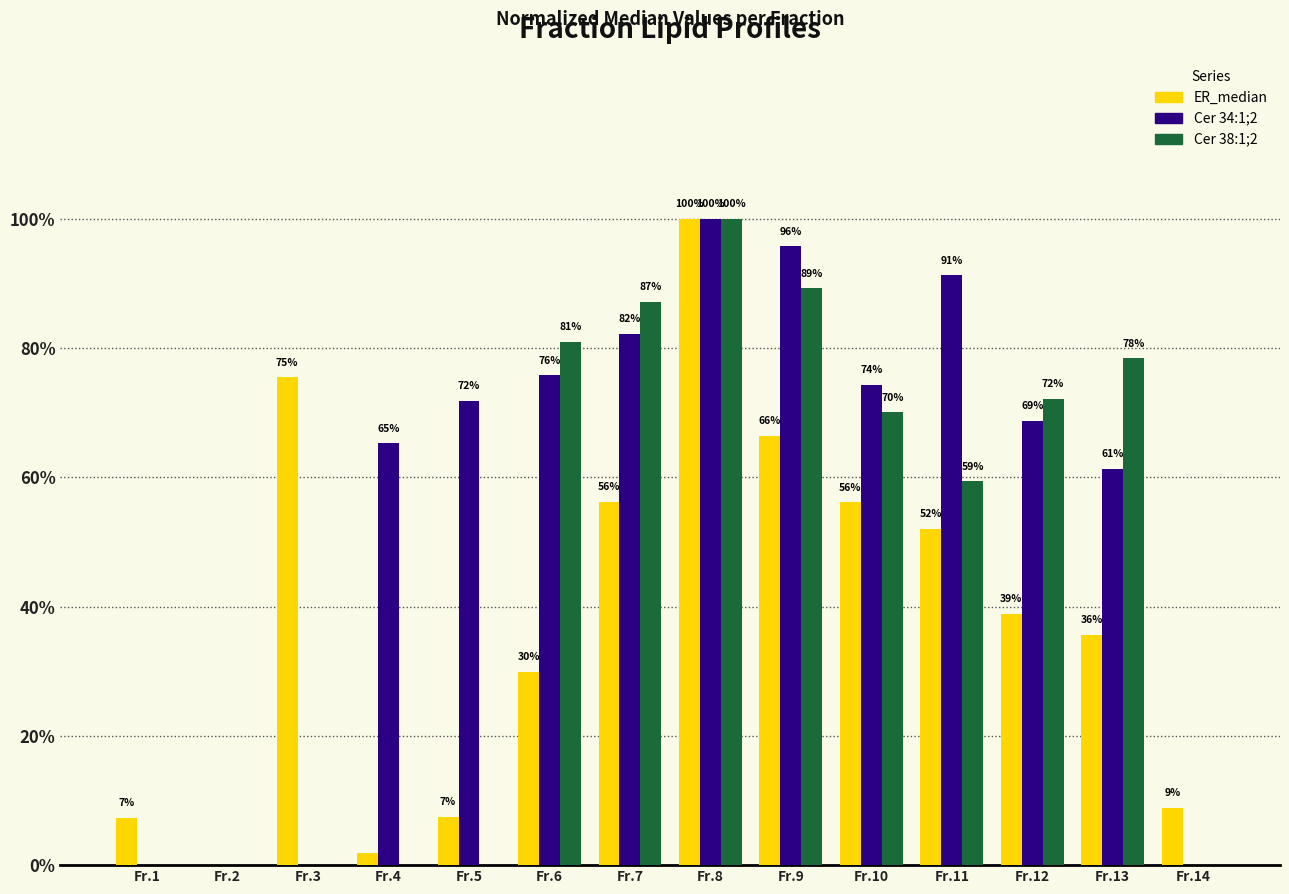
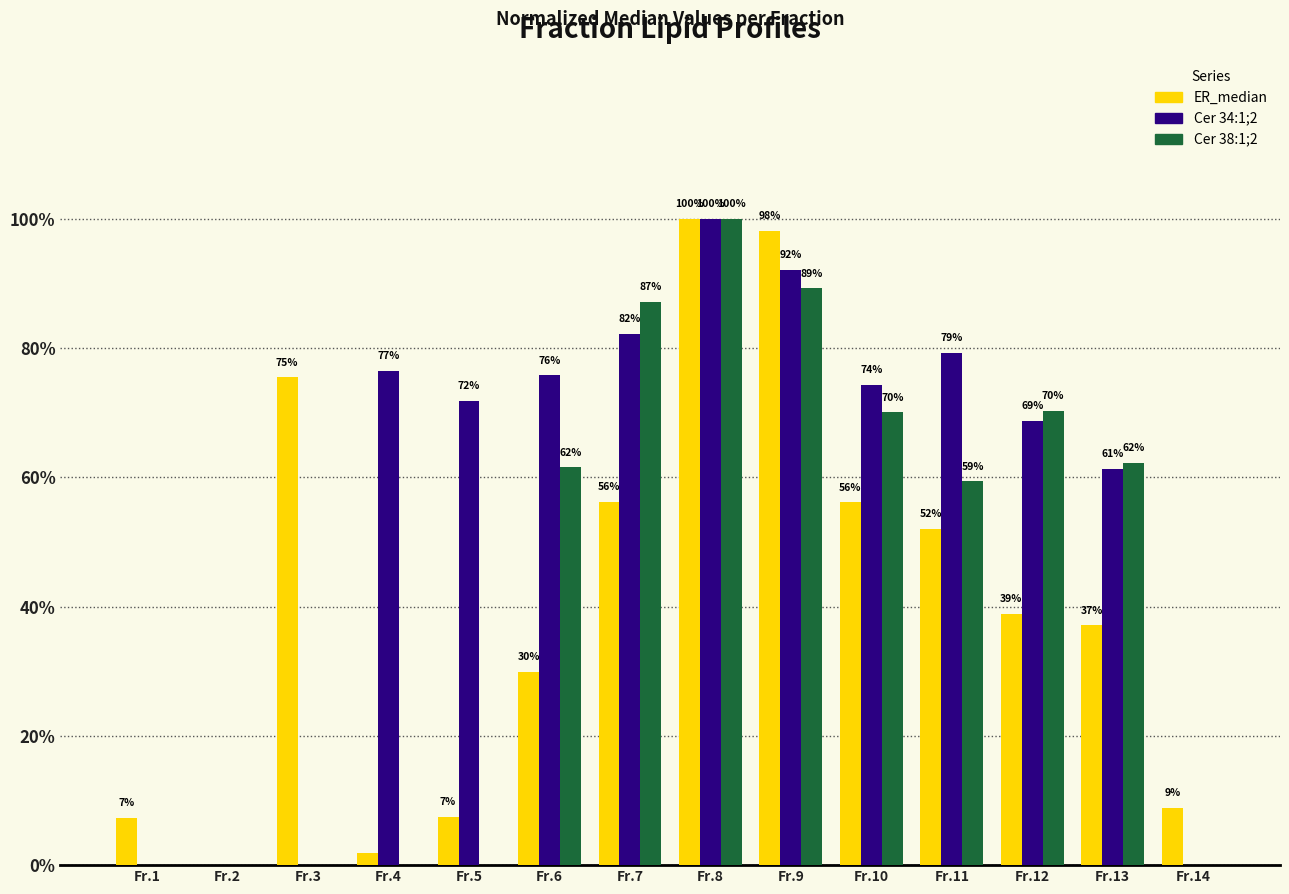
Cer 34:1;2, Fr.4: 65% -> 77%
Cer 38:1;2, Fr.6: 81% -> 62%
ER_median, Fr.9: 66% -> 98%
Cer 34:1;2, Fr.9: 96% -> 92%
Cer 34:1;2, Fr.11: 91% -> 79%
Cer 38:1;2, Fr.12: 72% -> 70%
ER_median, Fr.13: 36% -> 37%
Cer 38:1;2, Fr.13: 78% -> 62%
